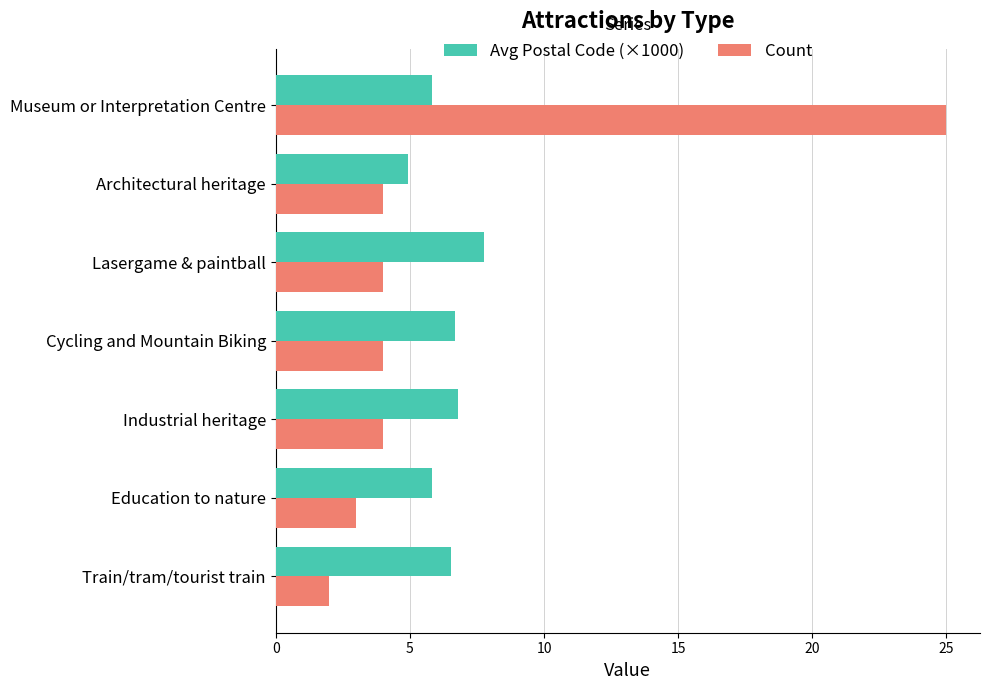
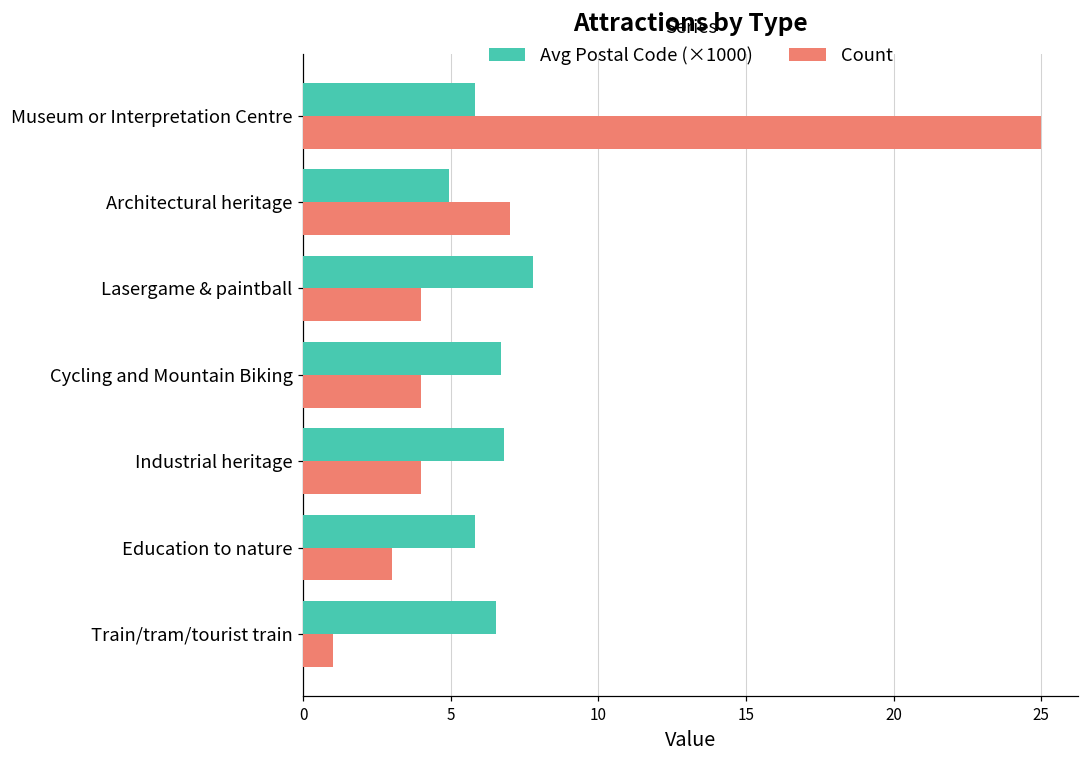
Count, Architectural heritage: 4 -> 7
Count, Train/tram/tourist train: 2 -> 1
